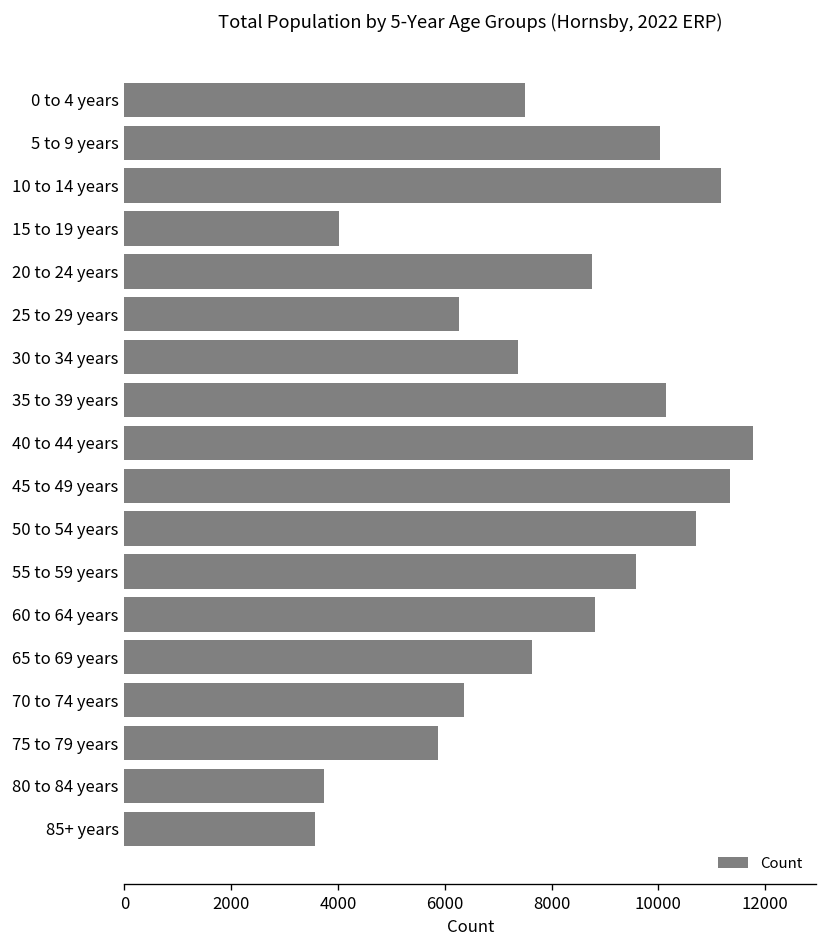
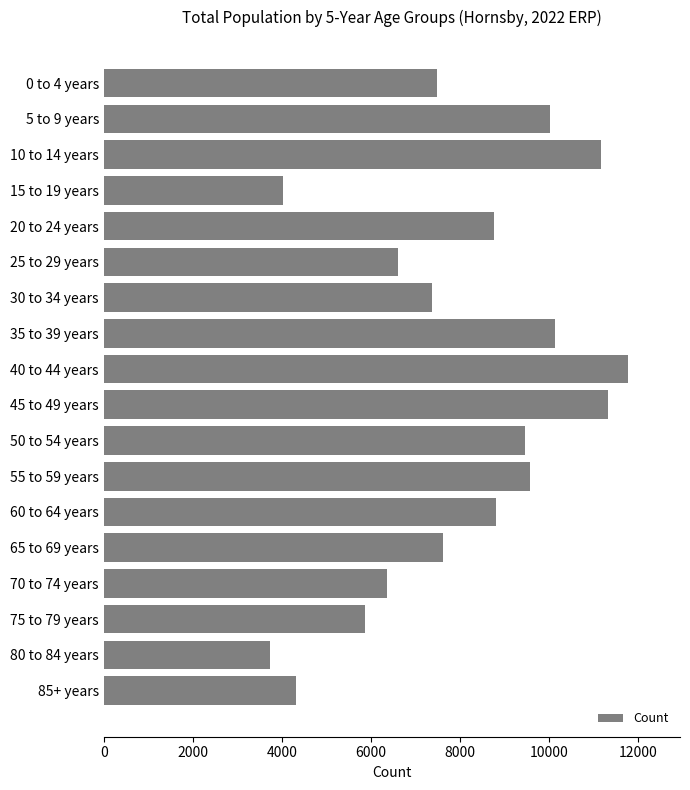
25 to 29 years: 6300 -> 6600
50 to 54 years: 10700 -> 9500
85+ years: 3600 -> 4300
